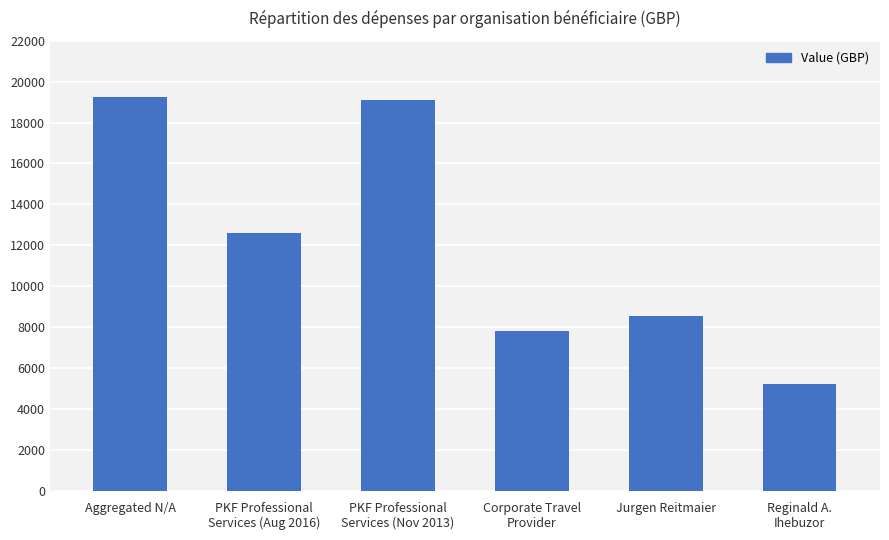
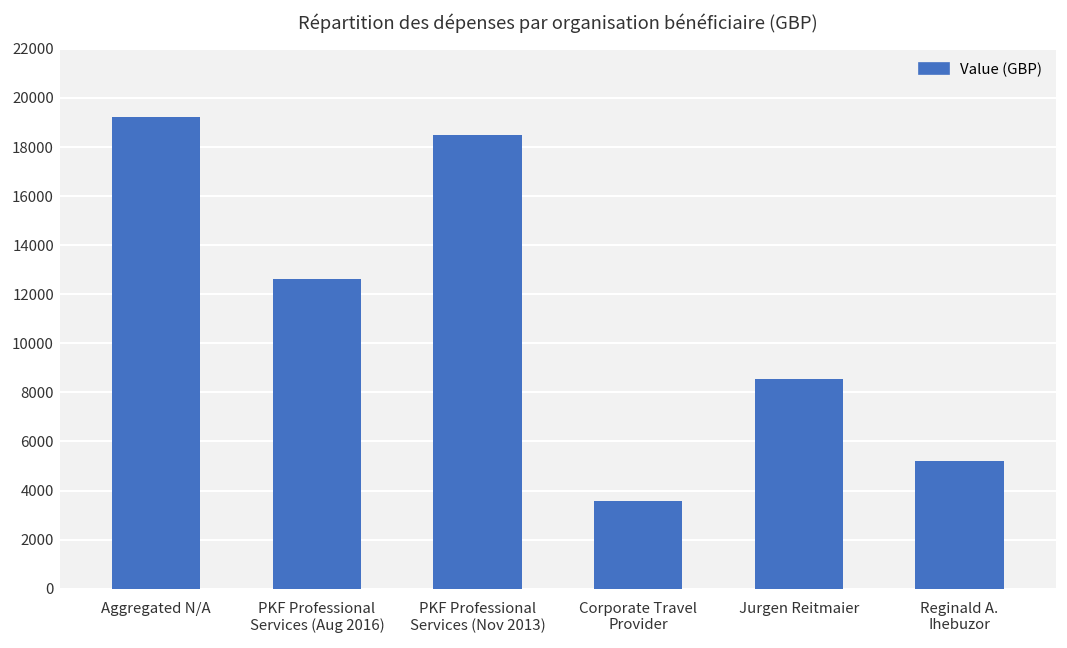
PKF Professional Services (Nov 2013): 19100 -> 18500
Corporate Travel Provider: 7800 -> 3600
